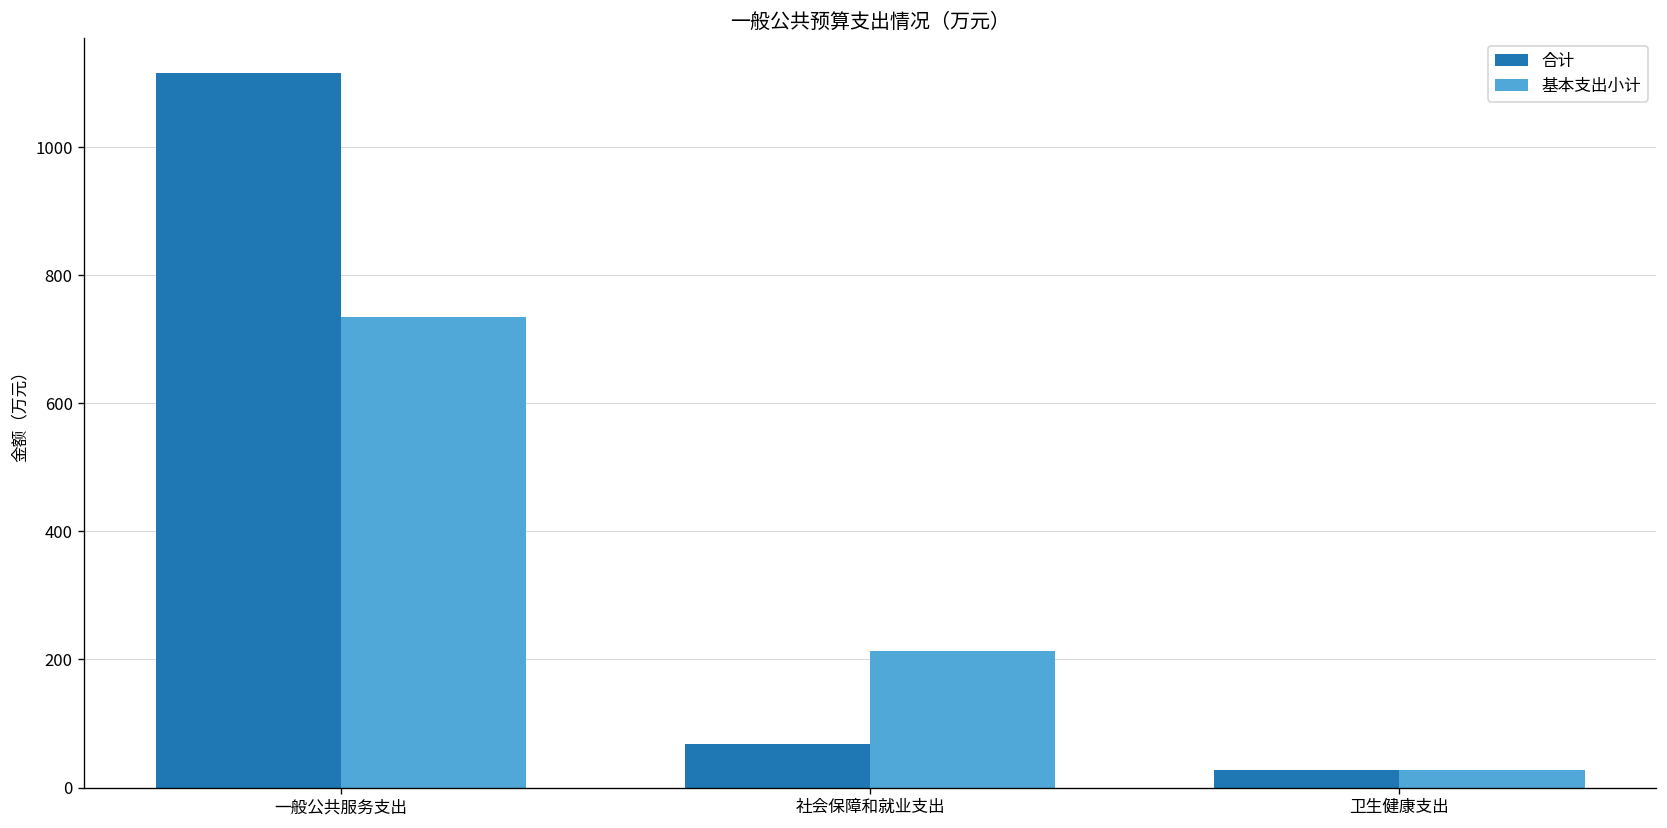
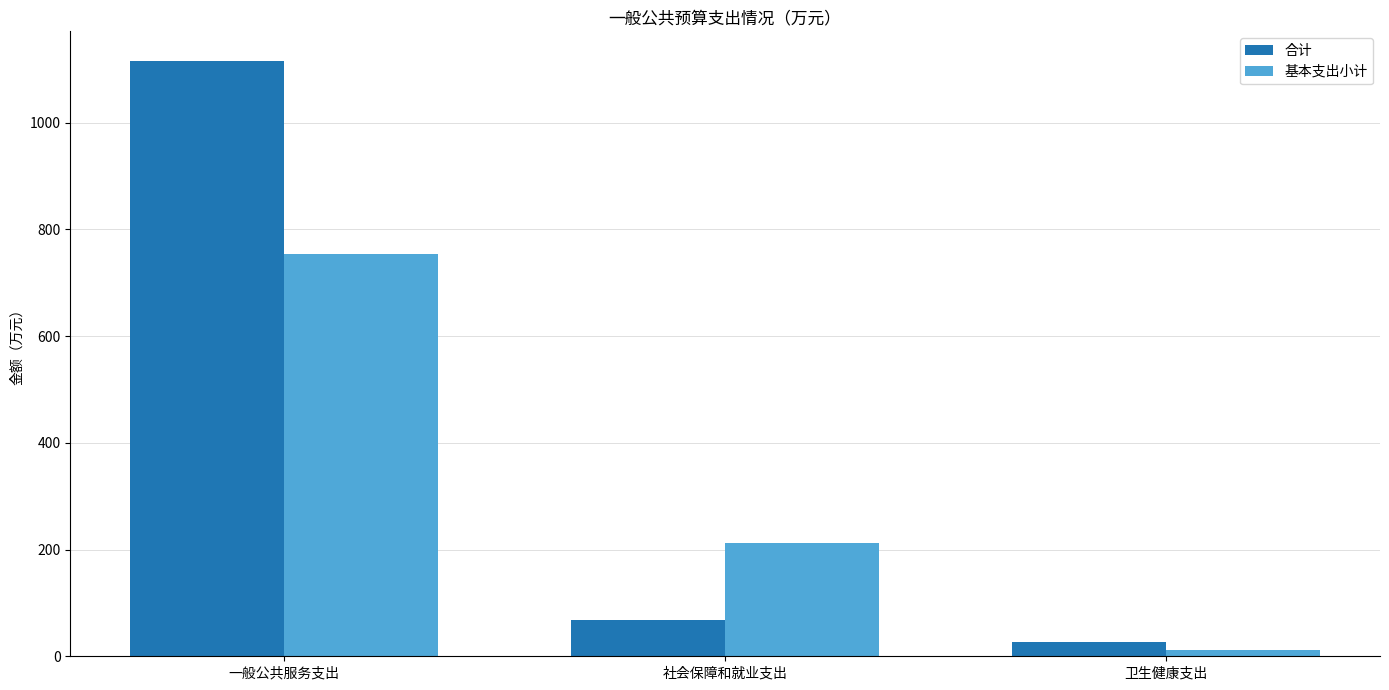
基本支出小计, 一般公共服务支出: 740 -> 750
基本支出小计, 卫生健康支出: 30 -> 10
